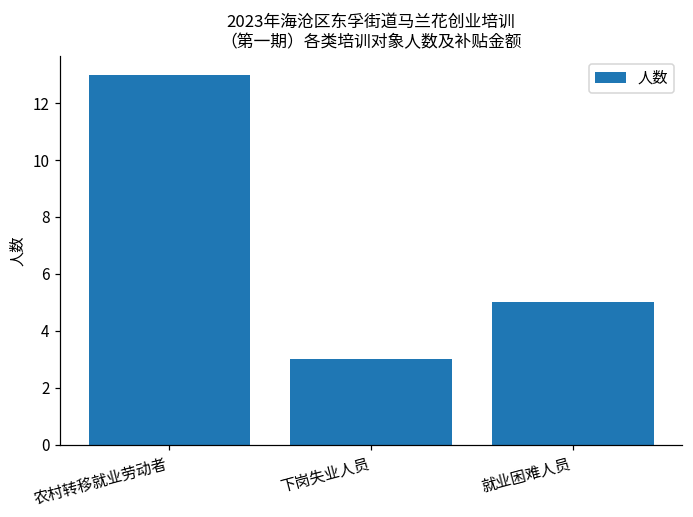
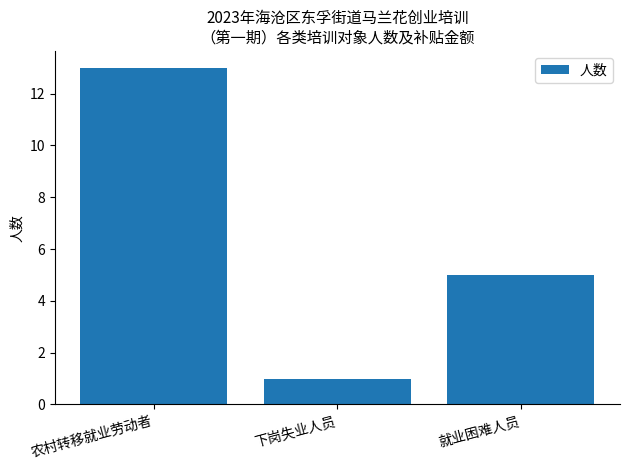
下岗失业人员: 3 -> 1
